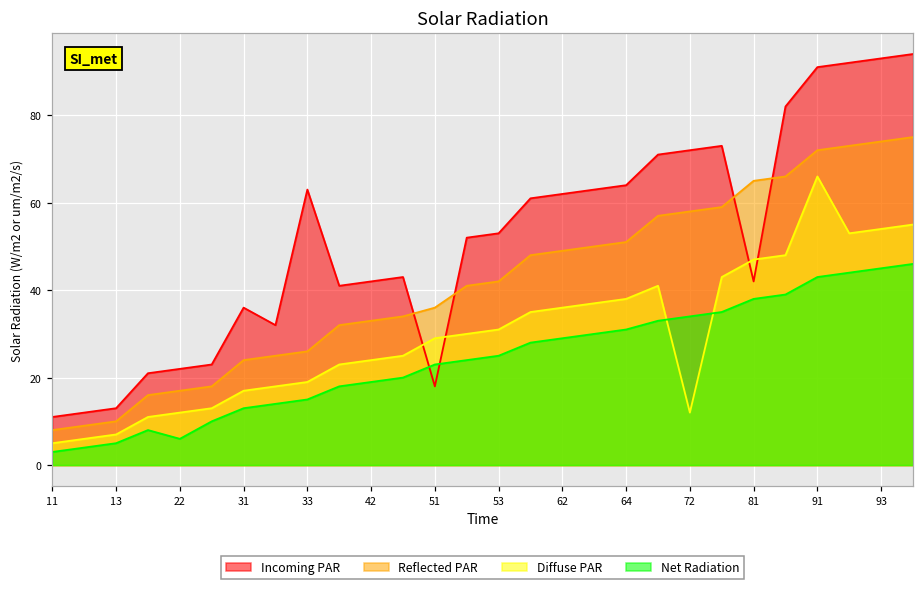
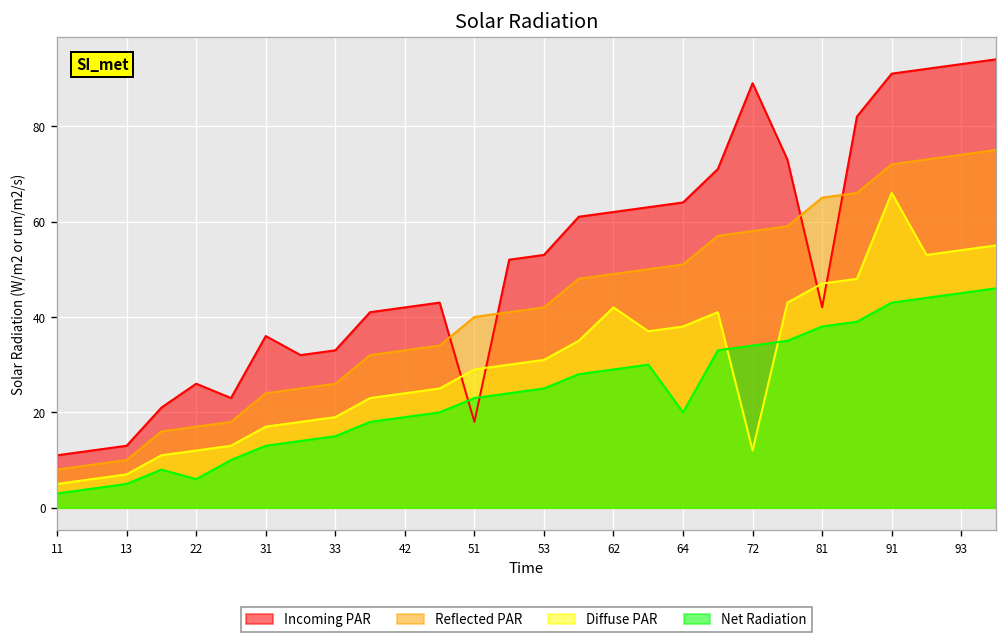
Incoming PAR, 22: 22 -> 26
Incoming PAR, 33: 63 -> 33
Reflected PAR, 51: 36 -> 40
Diffuse PAR, 62: 36 -> 42
Net Radiation, 64: 31 -> 20
Incoming PAR, 72: 72 -> 89
